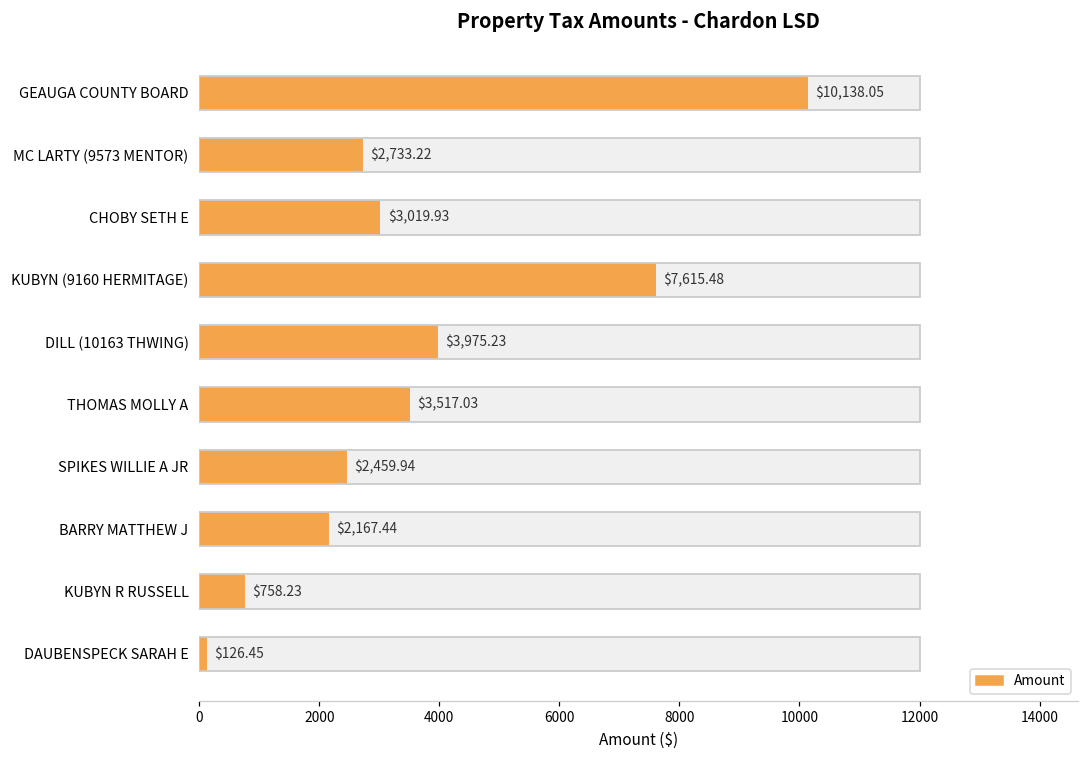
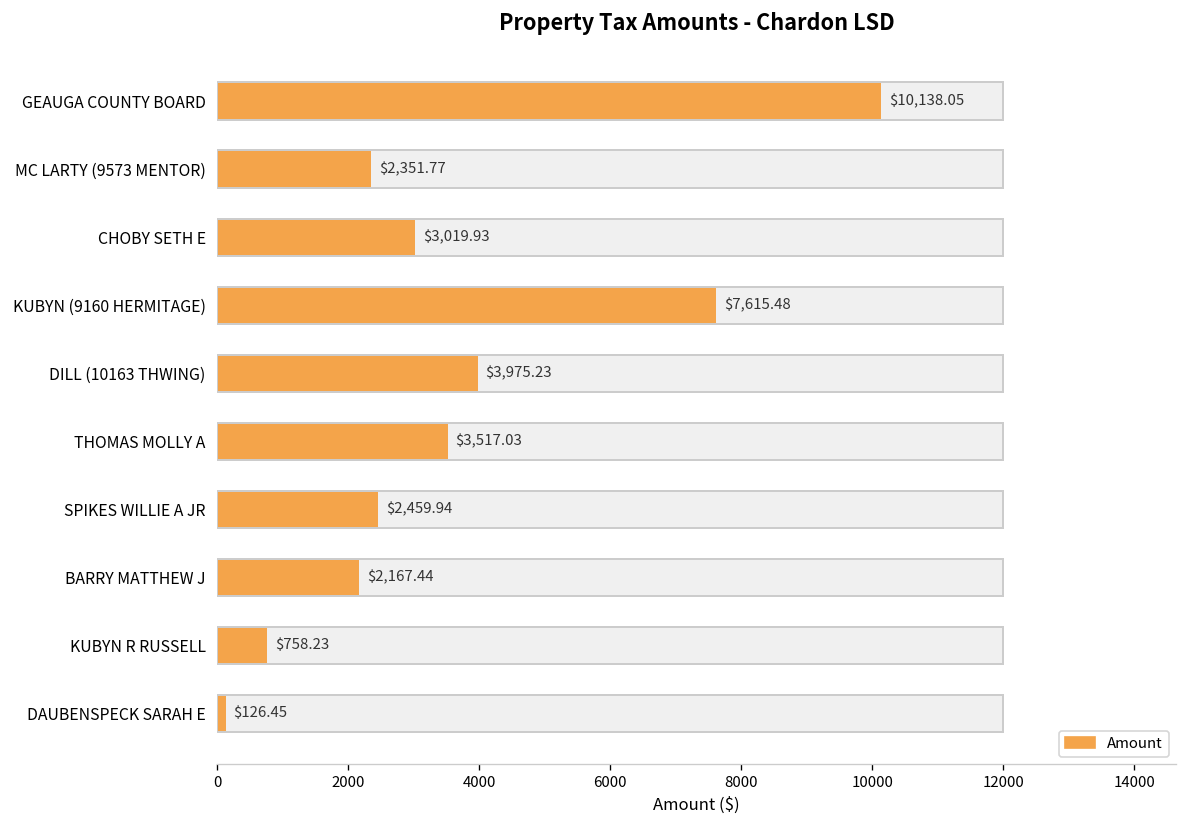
Amount, MC LARTY (9573 MENTOR): $2,733.22 -> $2,351.77
